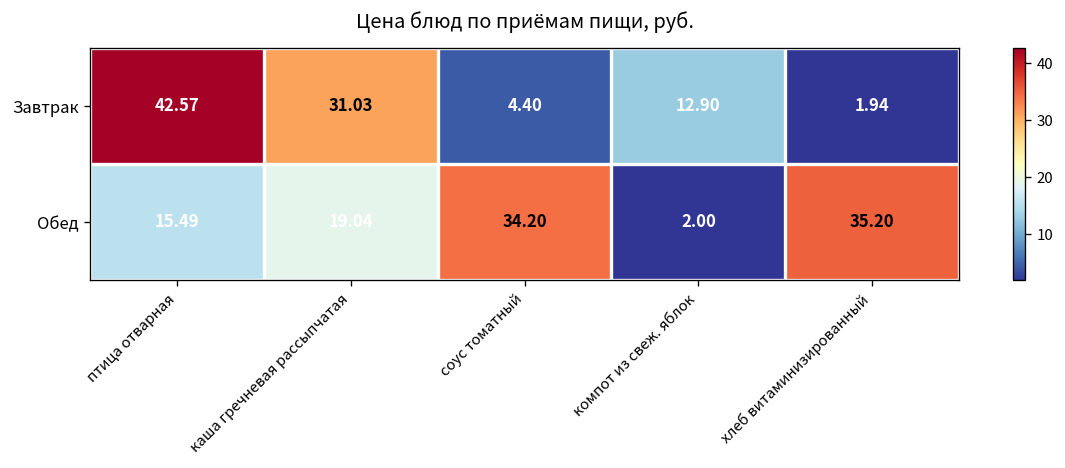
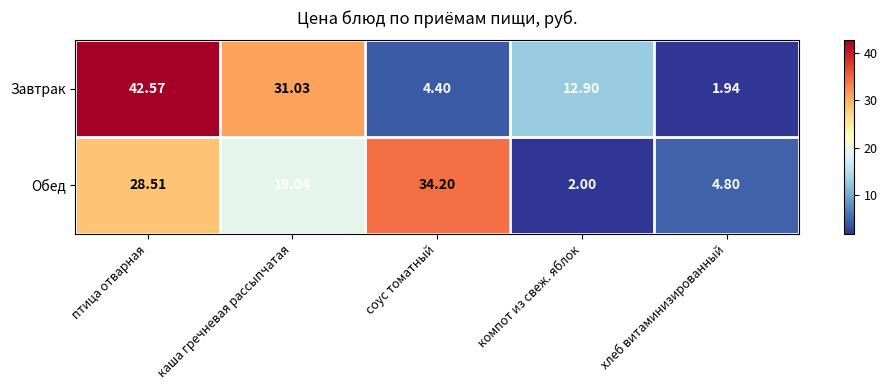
Обед, птица отварная: 15.49 -> 28.51
Обед, хлеб витаминизированный: 35.20 -> 4.80
